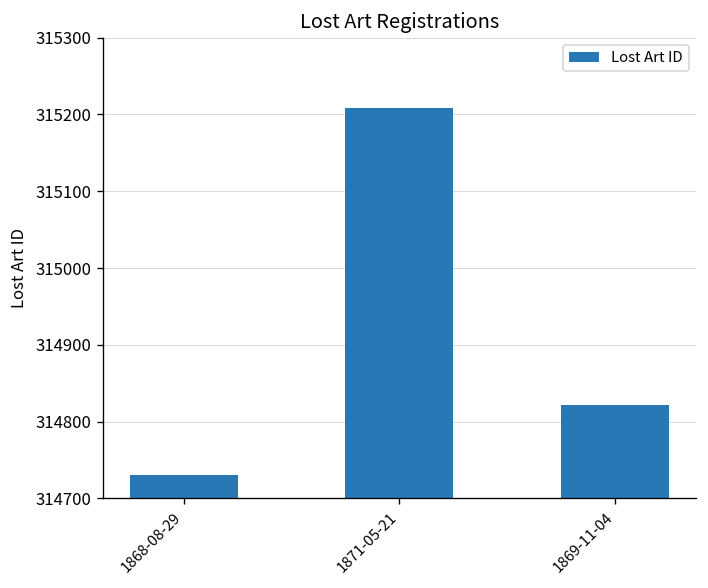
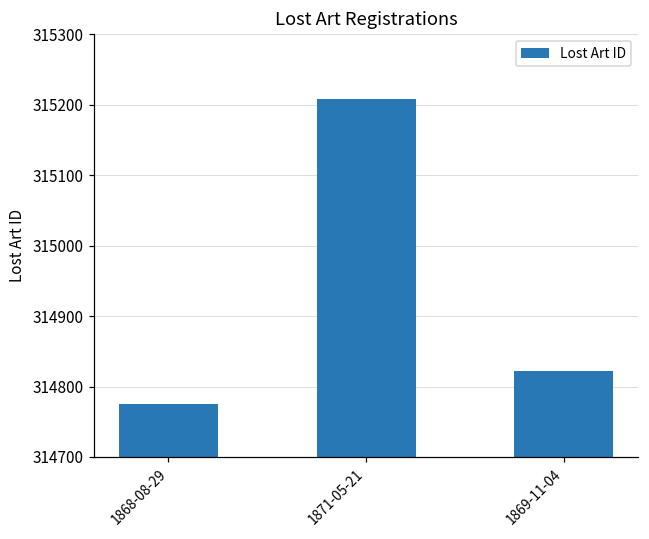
1868-08-29: 314730 -> 314780
